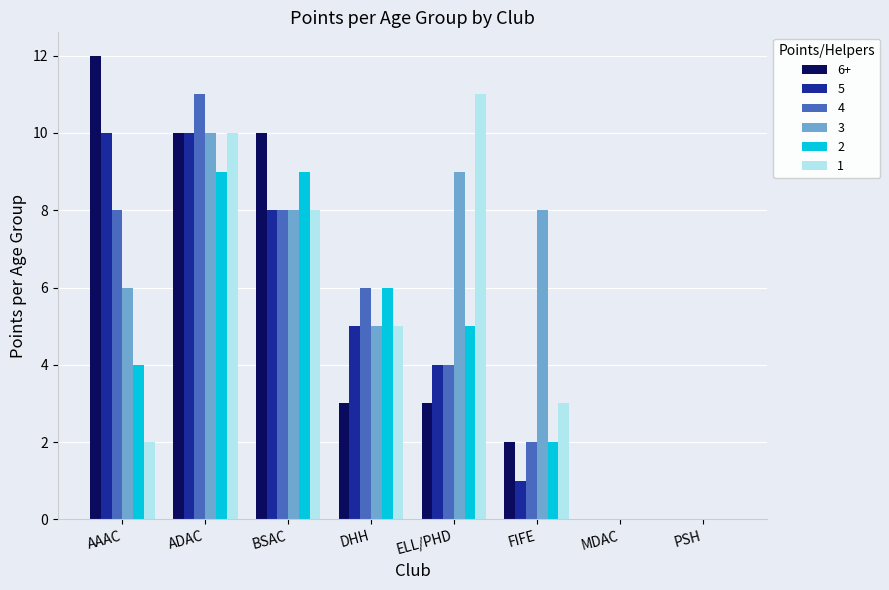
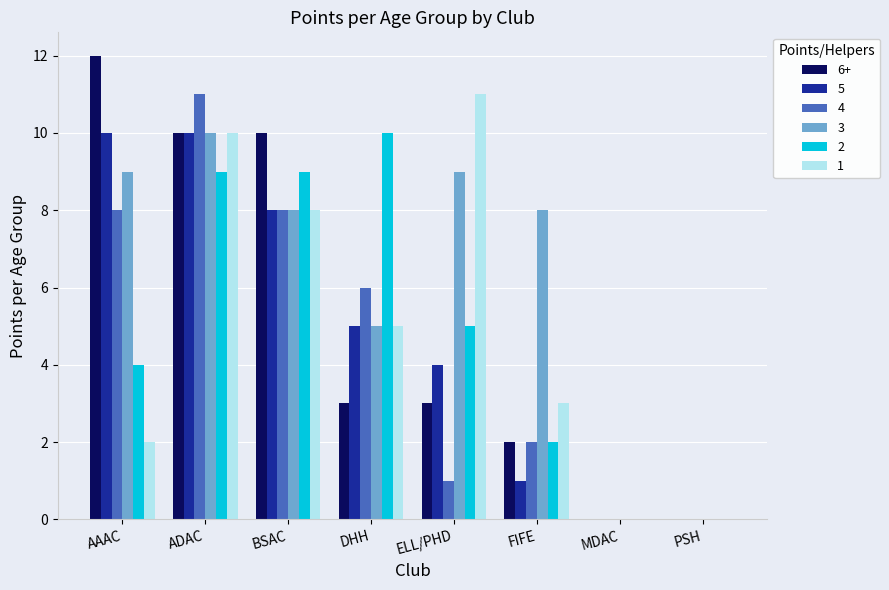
3, AAAC: 6 -> 9
2, DHH: 6 -> 10
4, ELL/PHD: 4 -> 1
